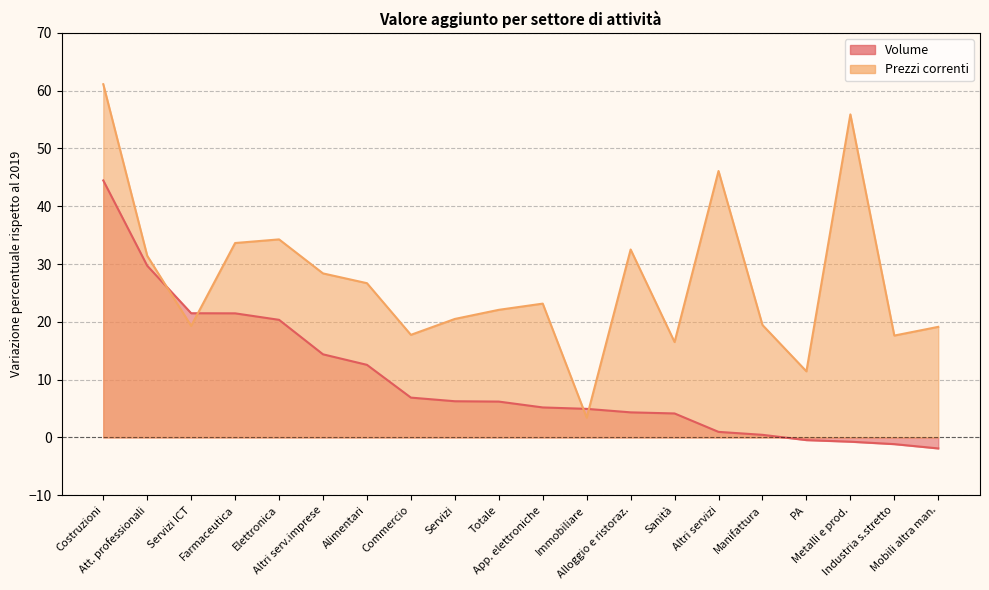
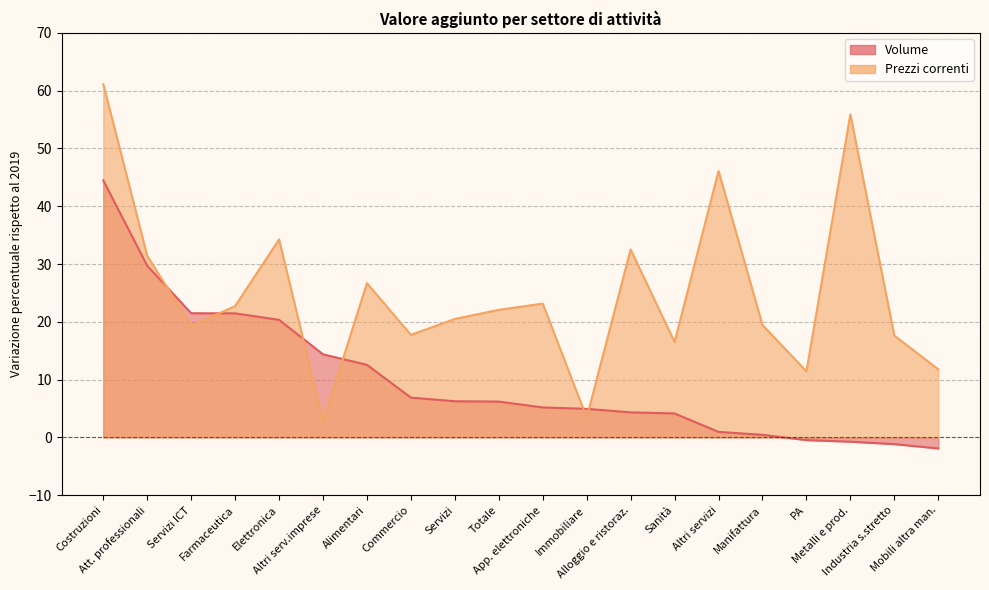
Prezzi correnti, Farmaceutica: 34 -> 23
Prezzi correnti, Altri serv.imprese: 28 -> 3
Prezzi correnti, Mobili altra man.: 19 -> 12
